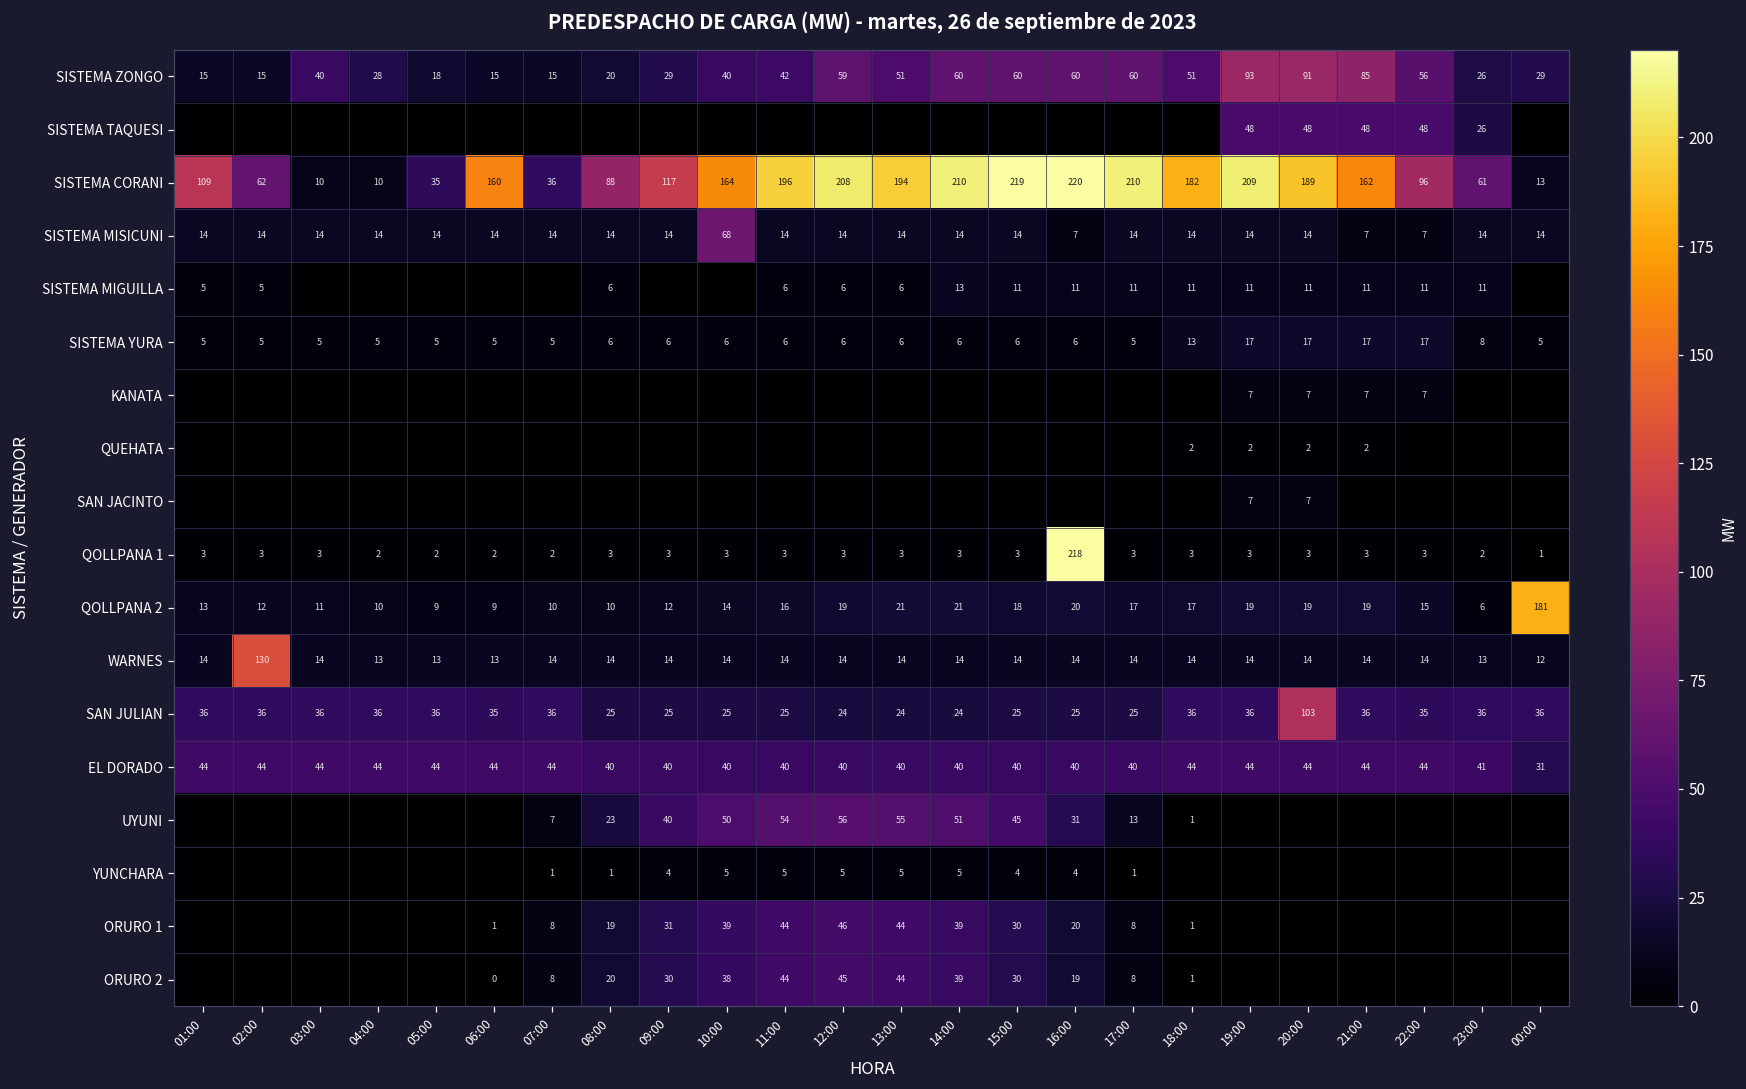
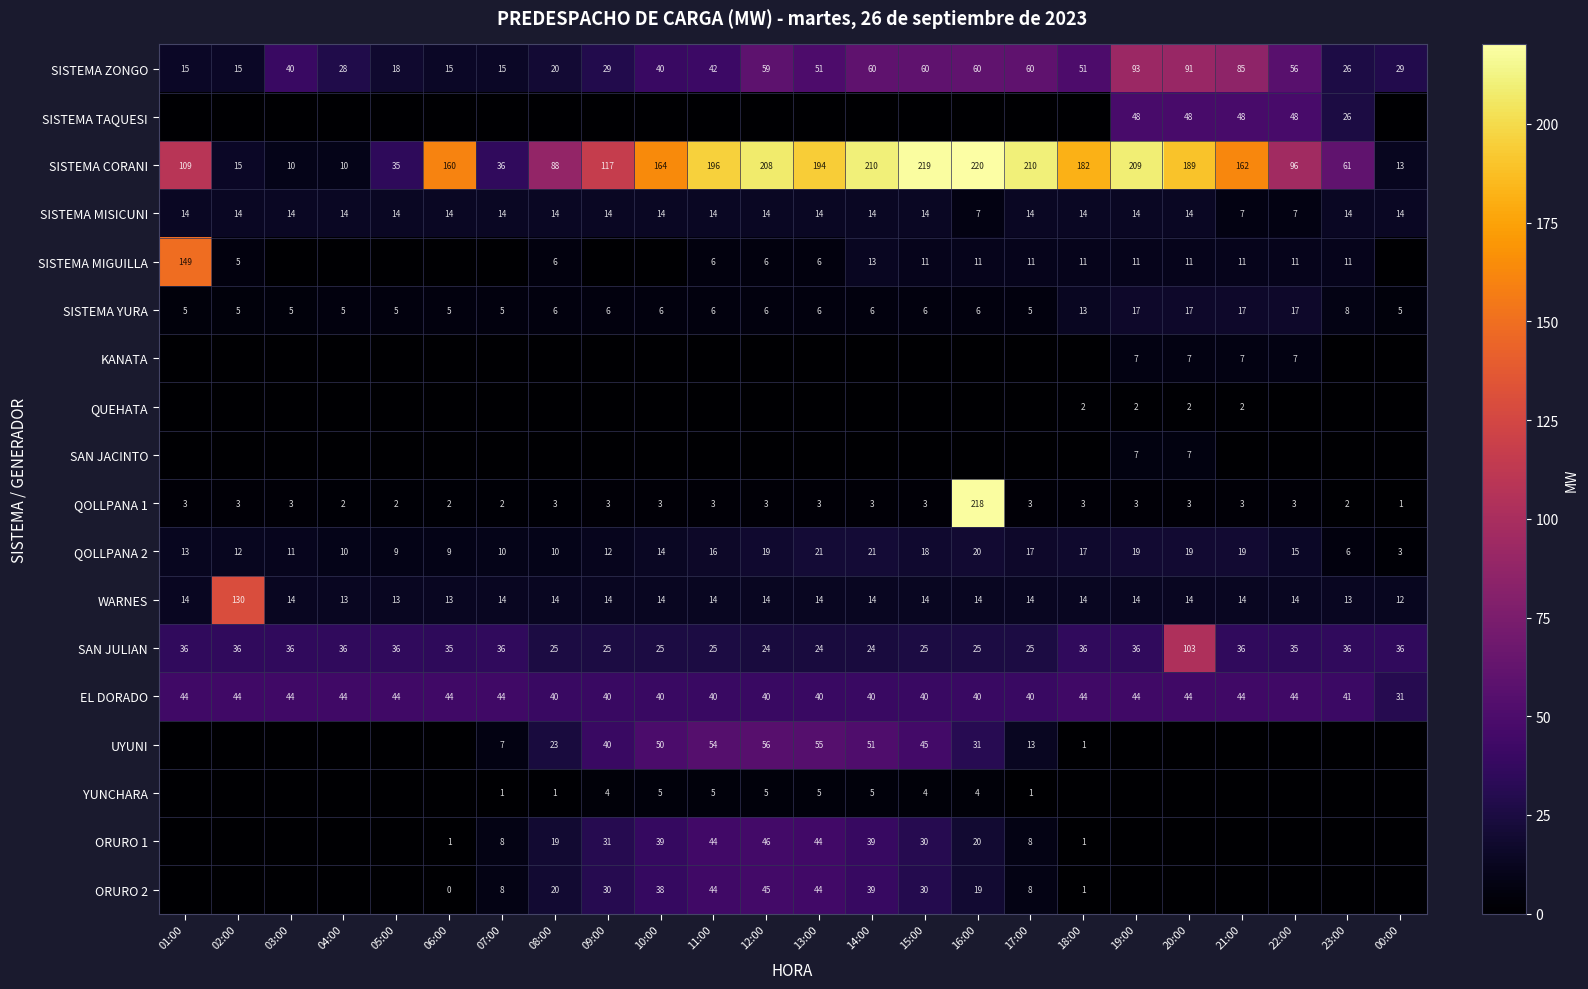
SISTEMA CORANI, 02:00: 62 -> 15
SISTEMA MISICUNI, 10:00: 68 -> 14
SISTEMA MIGUILLA, 01:00: 5 -> 149
QOLLPANA 2, 00:00: 181 -> 3
